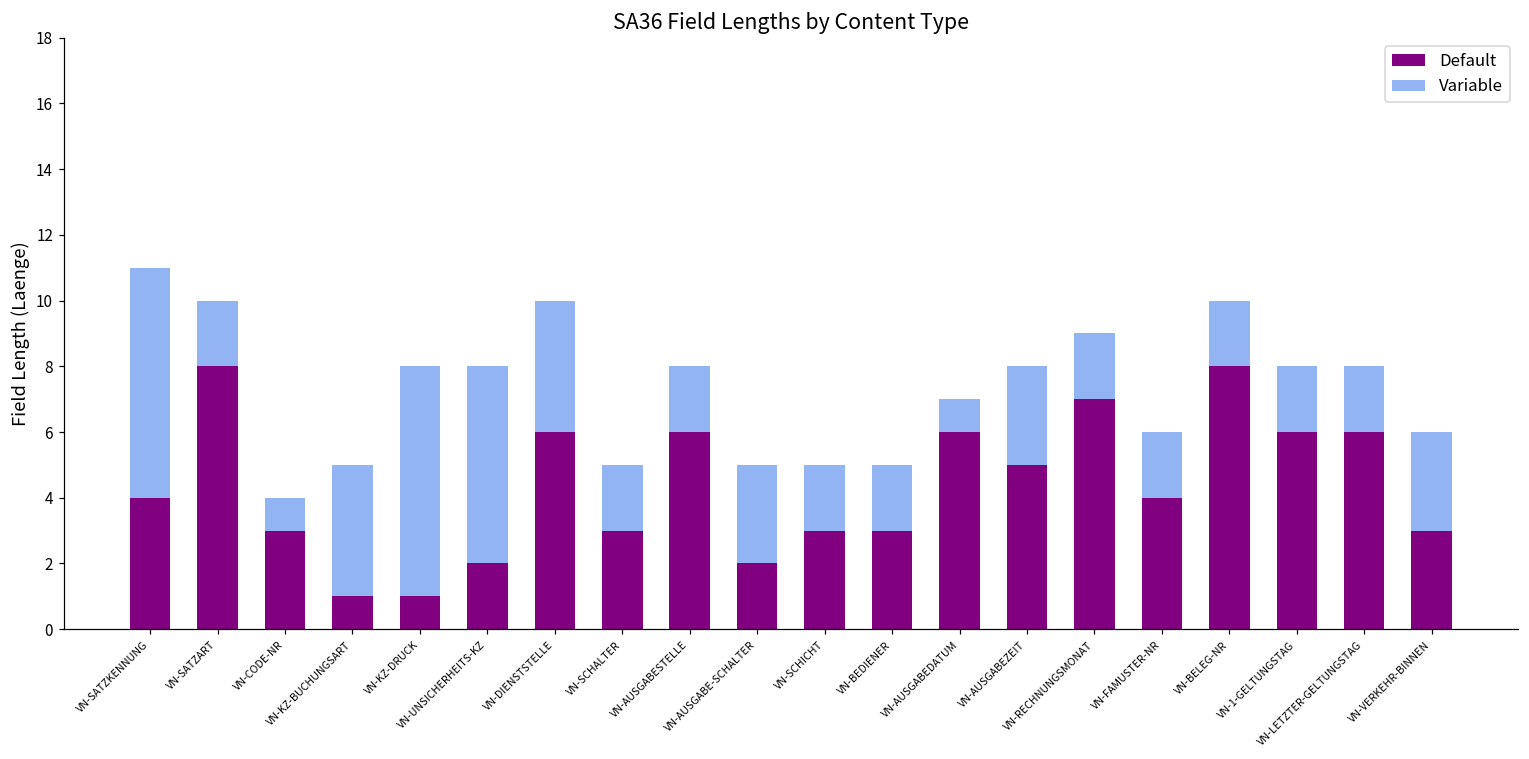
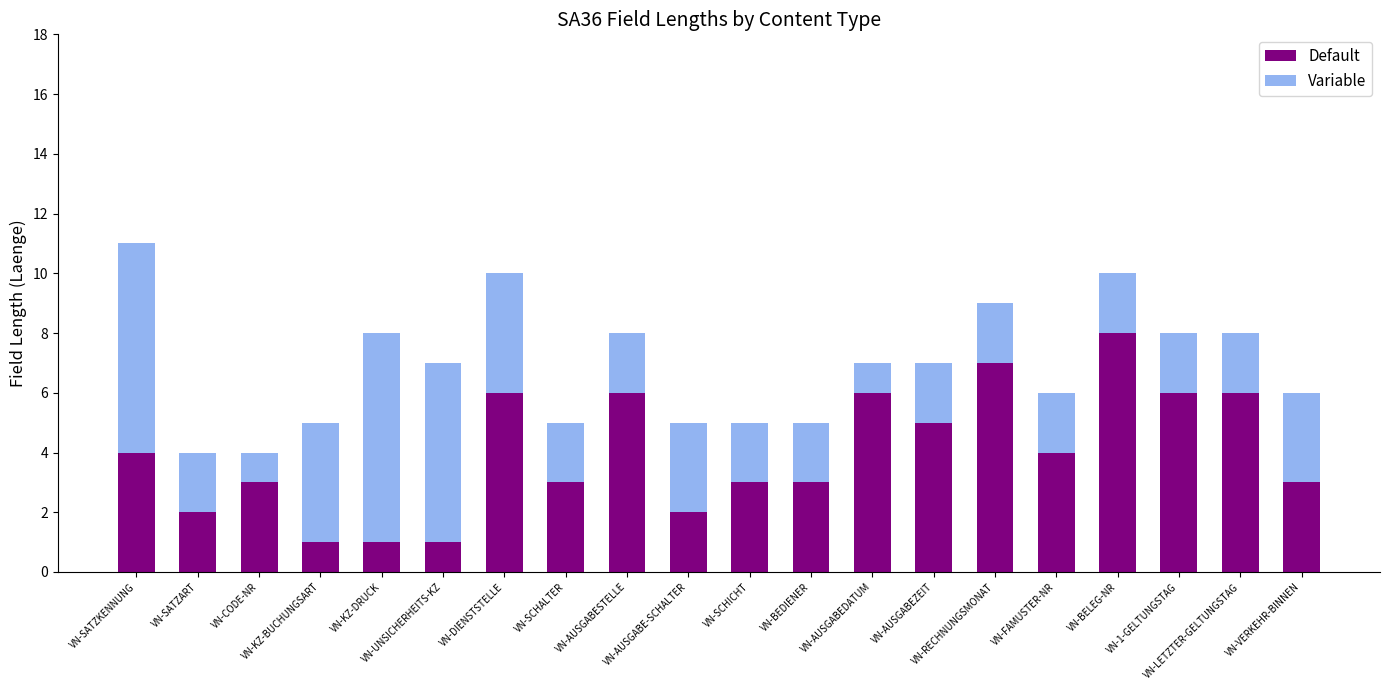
Default, VN-SATZART: 8 -> 2
Default, VN-UNSICHERHEITS-KZ: 2 -> 1
Variable, VN-AUSGABEZEIT: 3 -> 2
